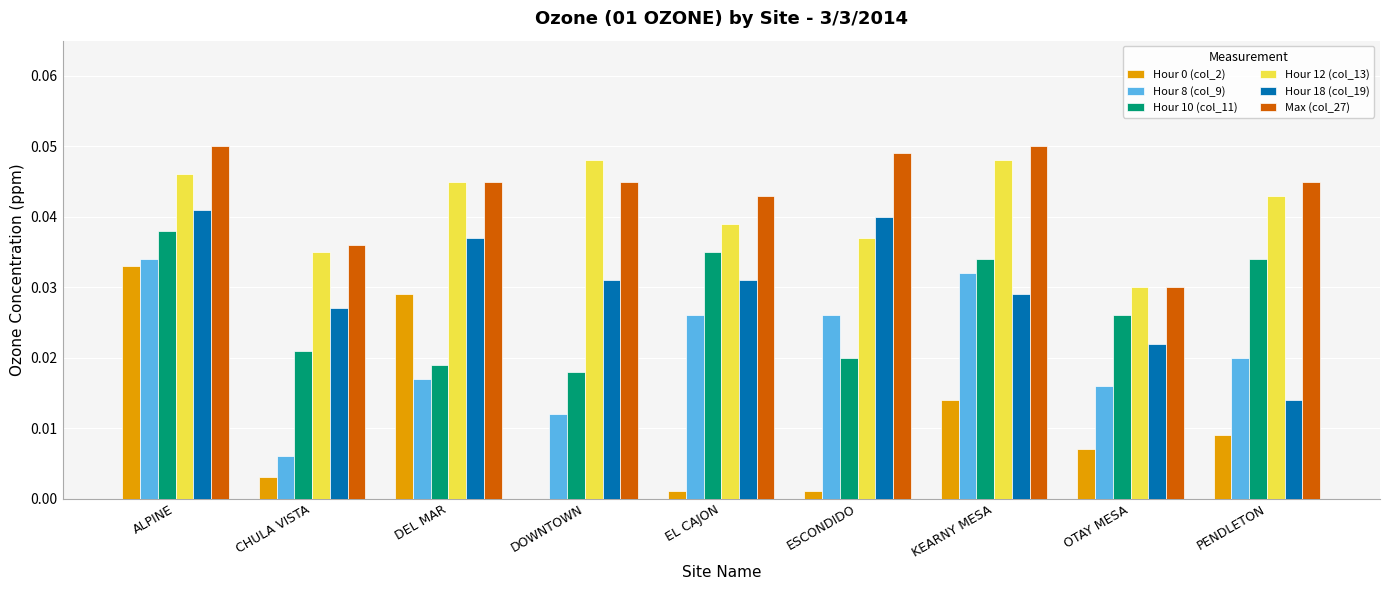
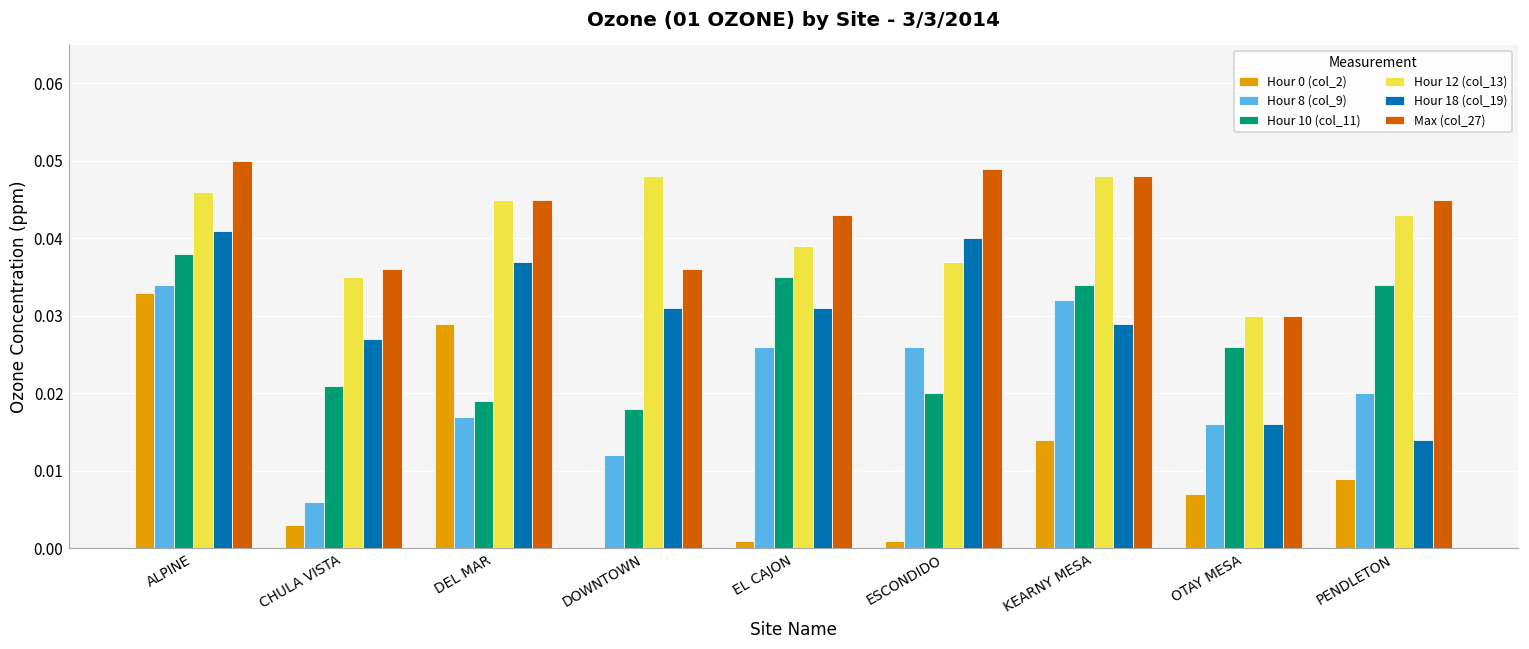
Max (col_27), DOWNTOWN: 0.045 -> 0.036
Max (col_27), KEARNY MESA: 0.050 -> 0.048
Hour 18 (col_19), OTAY MESA: 0.022 -> 0.016
